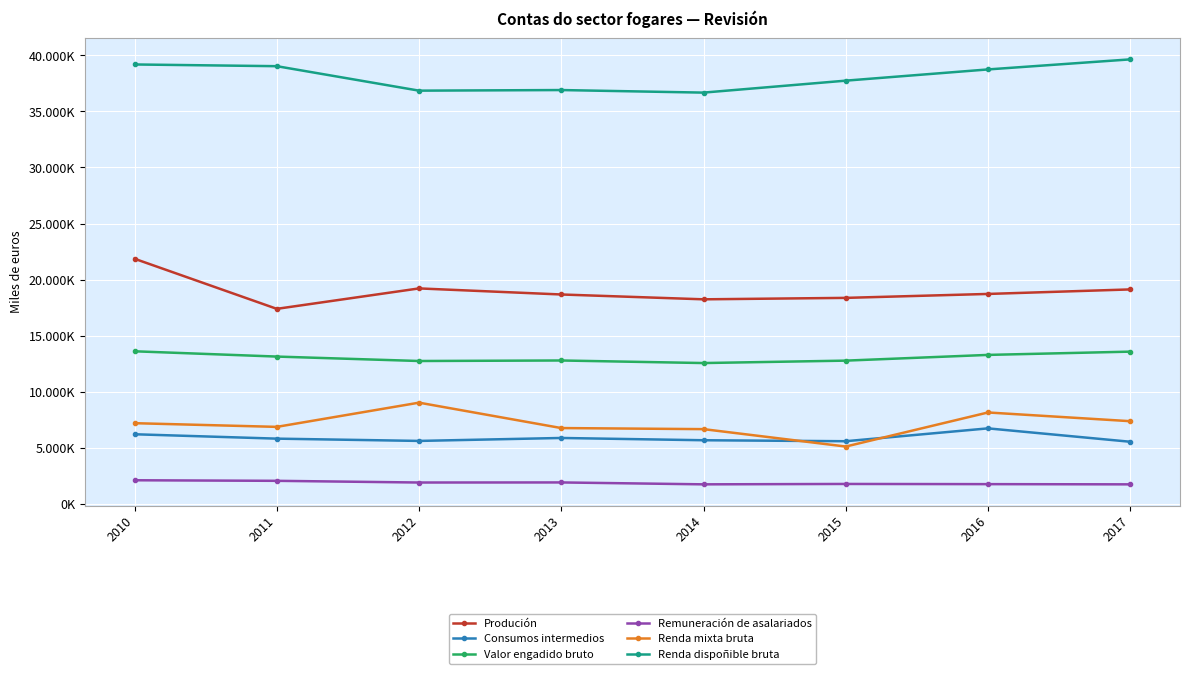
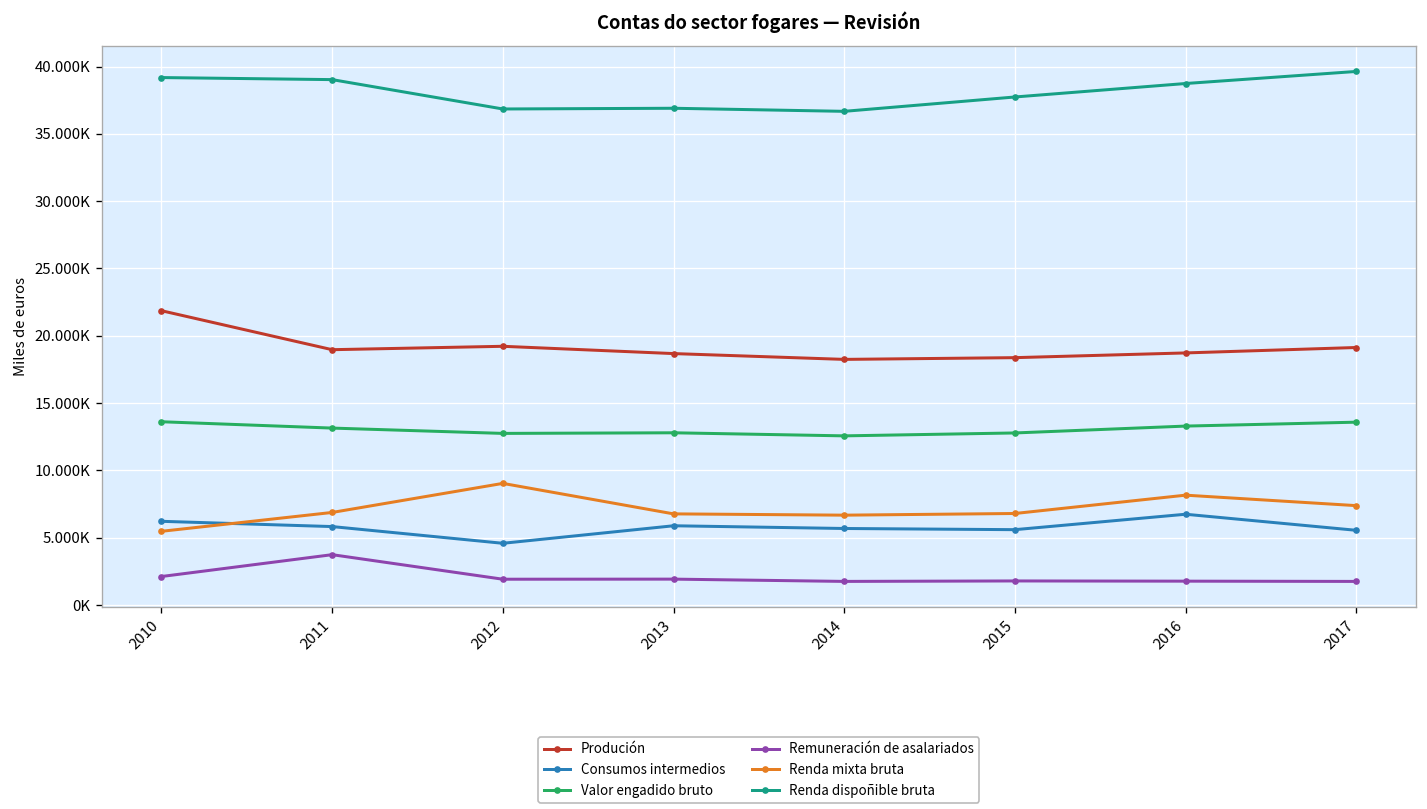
Renda mixta bruta, 2010: 7200 -> 5500
Produción, 2011: 17400 -> 19000
Remuneración de asalariados, 2011: 2100 -> 3700
Consumos intermedios, 2012: 5600 -> 4600
Renda mixta bruta, 2015: 5100 -> 6800
